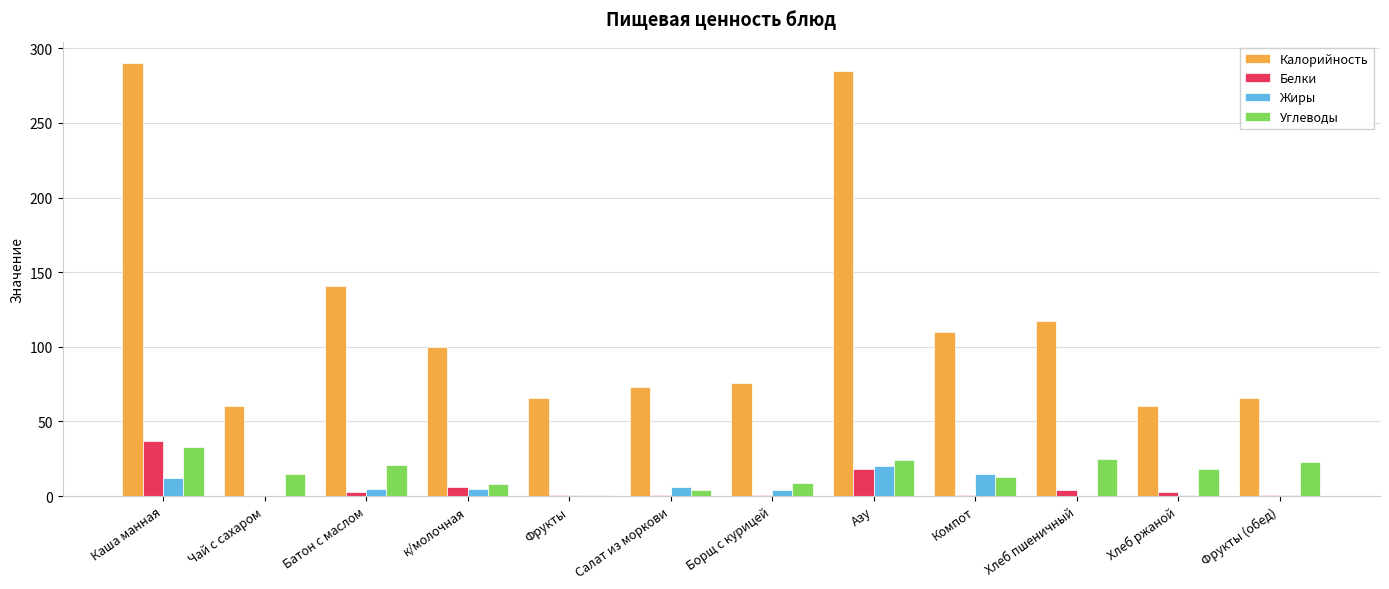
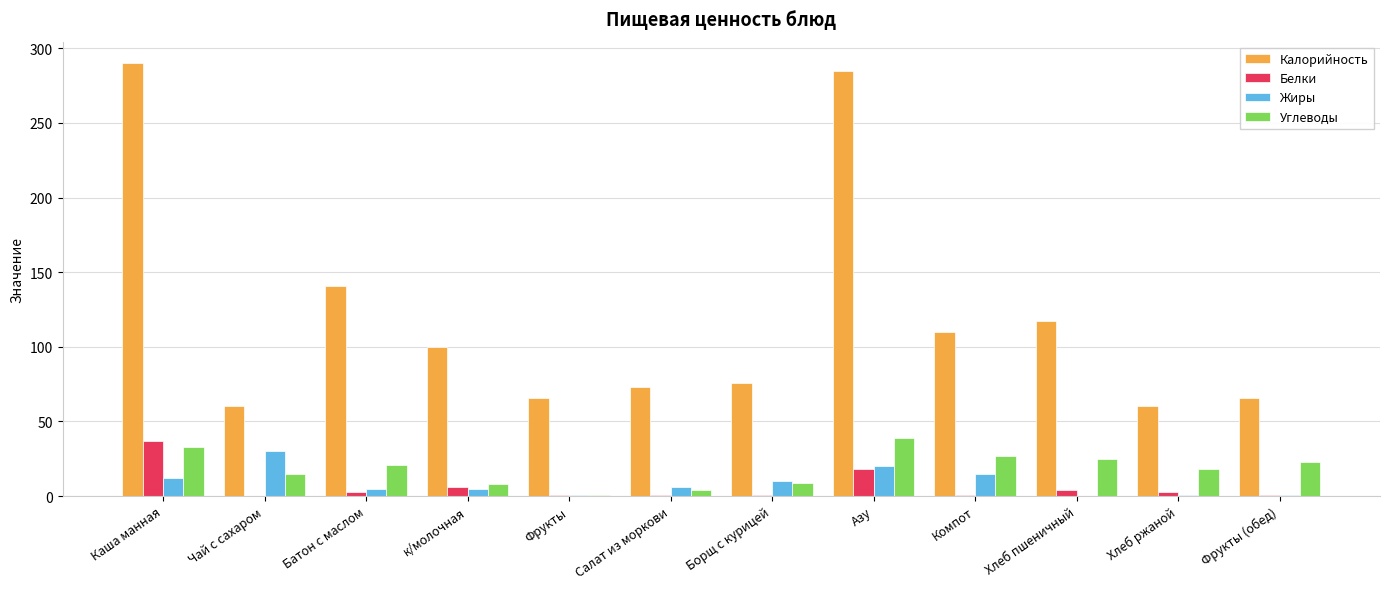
Жиры, Чай с сахаром: 0 -> 30
Жиры, Борщ с курицей: 4 -> 10
Углеводы, Азу: 24 -> 39
Углеводы, Компот: 13 -> 27
